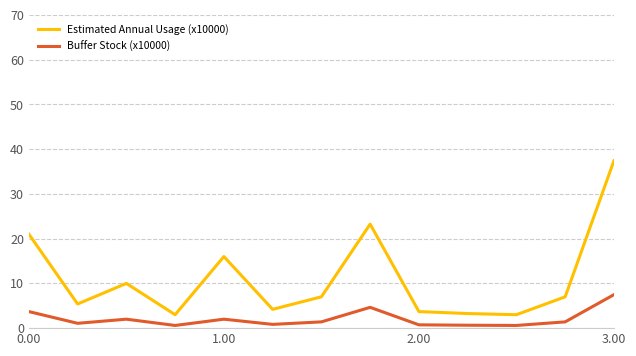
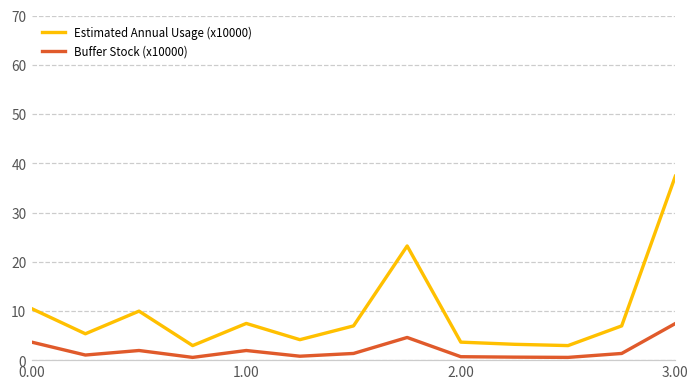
Estimated Annual Usage (x10000), 0.00: 21 -> 11
Estimated Annual Usage (x10000), 1.00: 16 -> 8
